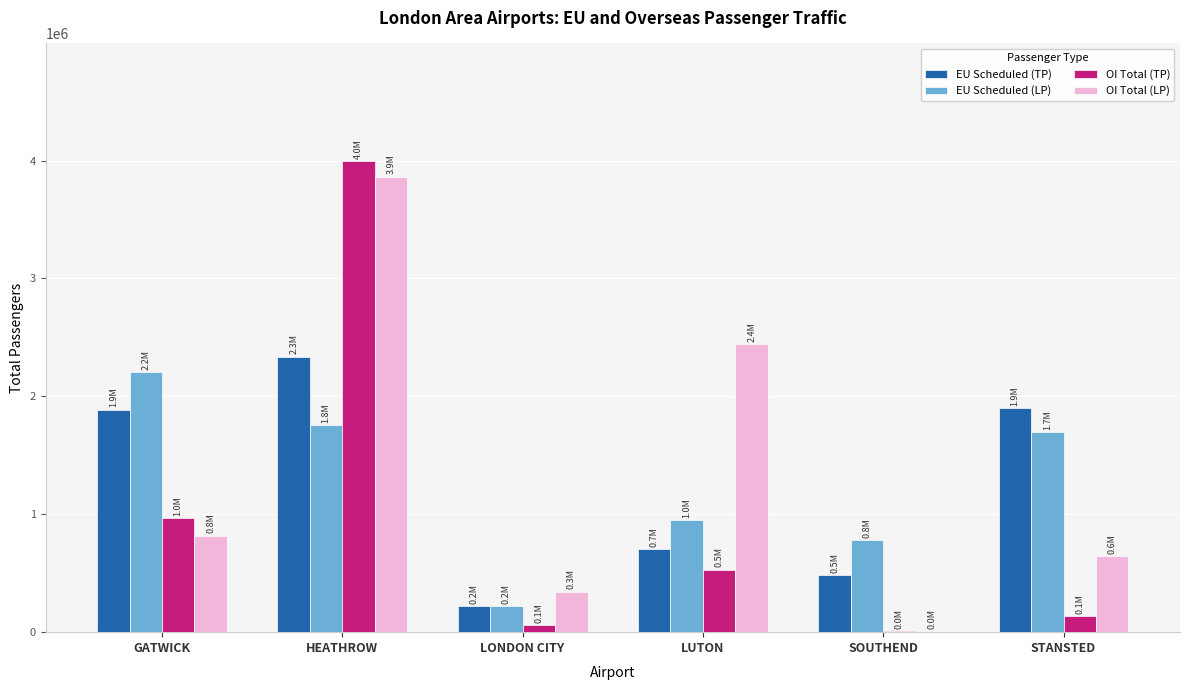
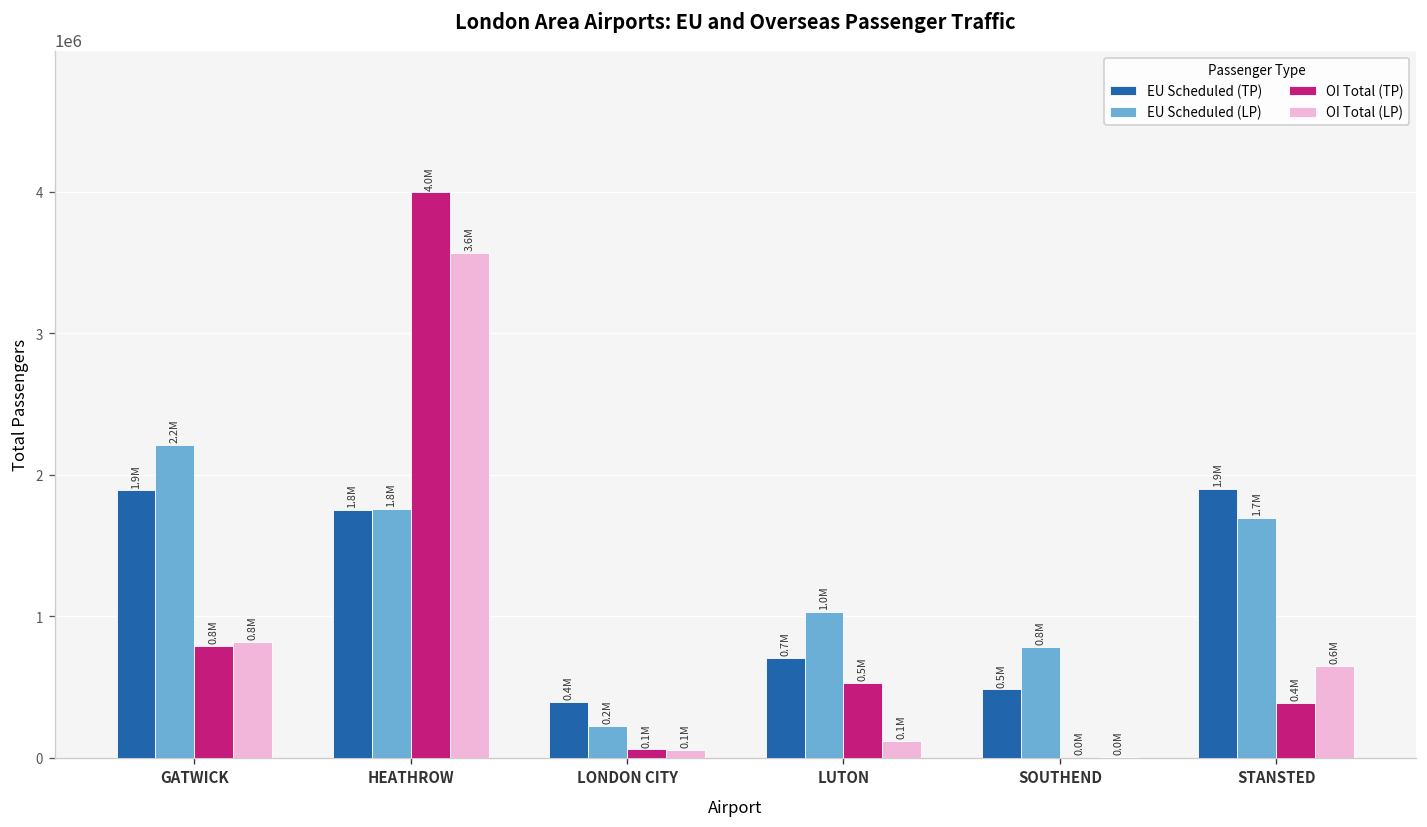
OI Total (TP), GATWICK: 1.0M -> 0.8M
EU Scheduled (TP), HEATHROW: 2.3M -> 1.8M
OI Total (LP), HEATHROW: 3.9M -> 3.6M
EU Scheduled (TP), LONDON CITY: 0.2M -> 0.4M
OI Total (LP), LONDON CITY: 0.3M -> 0.1M
EU Scheduled (LP), LUTON: 950000 -> 1030000
OI Total (LP), LUTON: 2.4M -> 0.1M
OI Total (TP), STANSTED: 0.1M -> 0.4M
